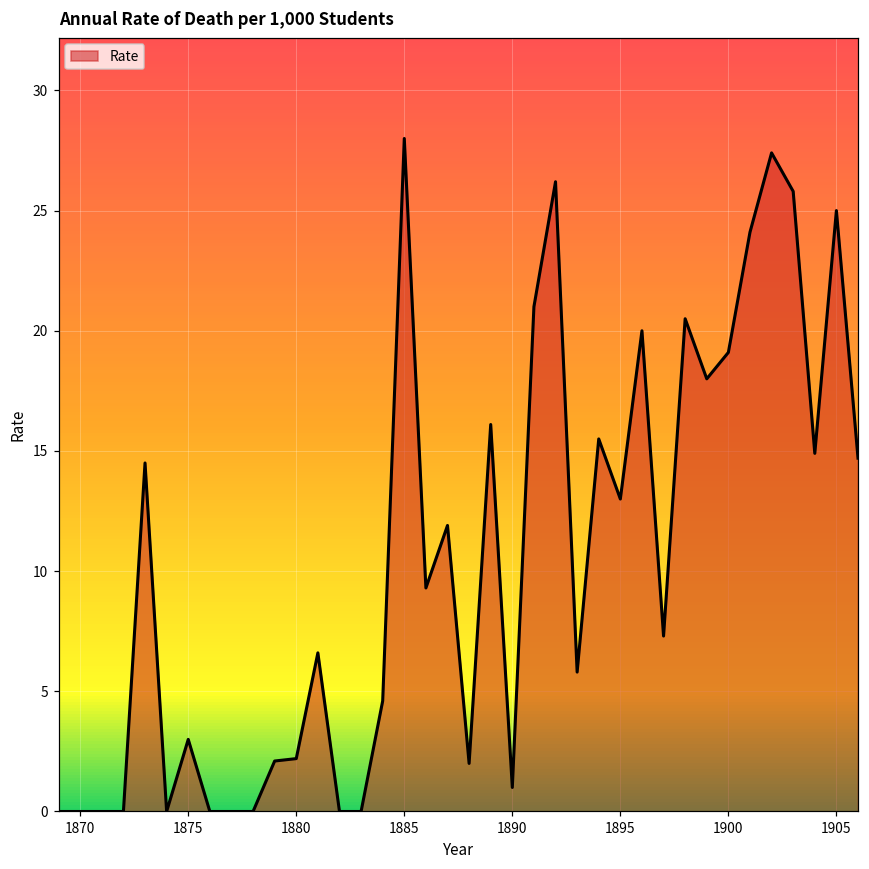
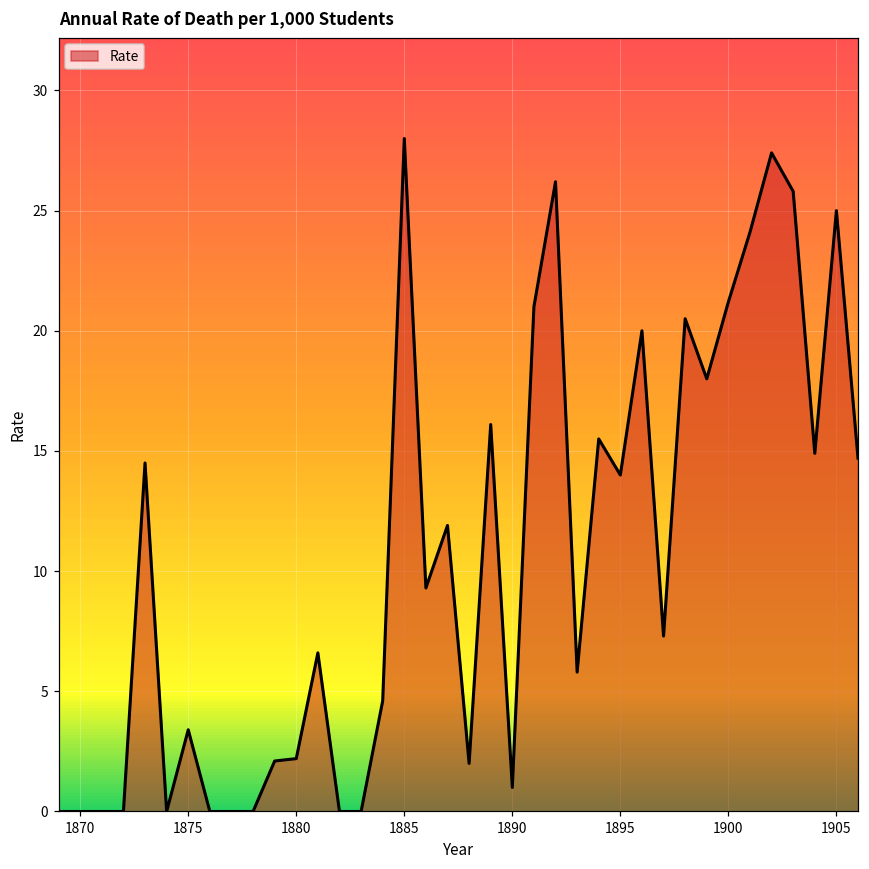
1875: 3.0 -> 3.4
1895: 13 -> 14
1900: 19.1 -> 21.2
